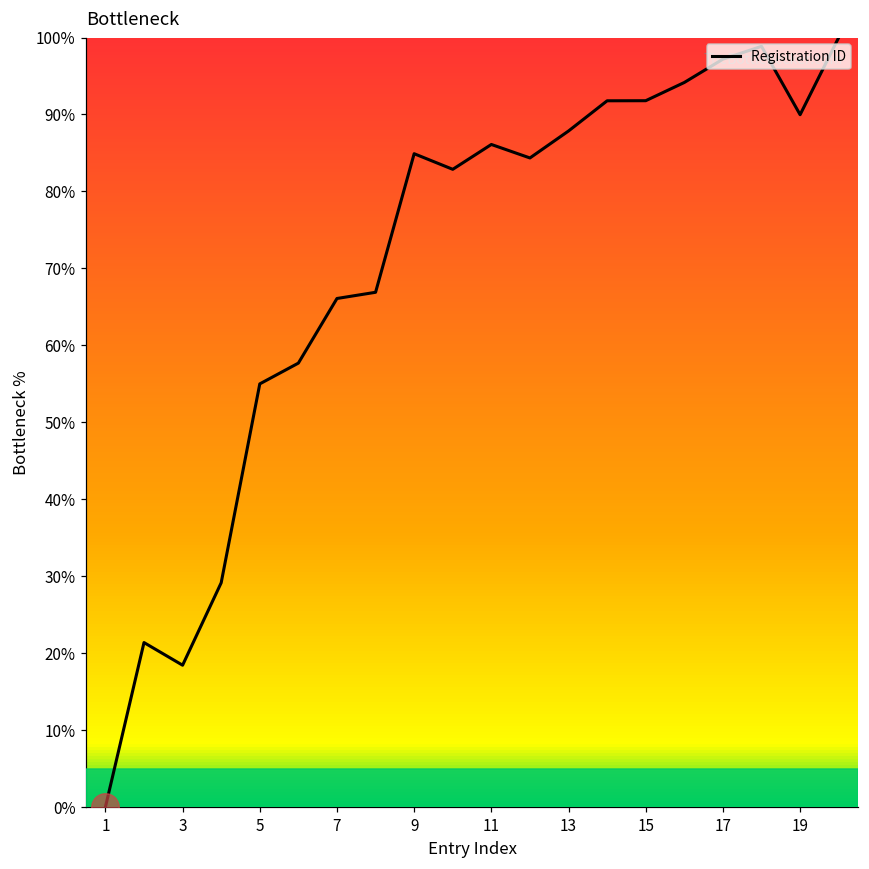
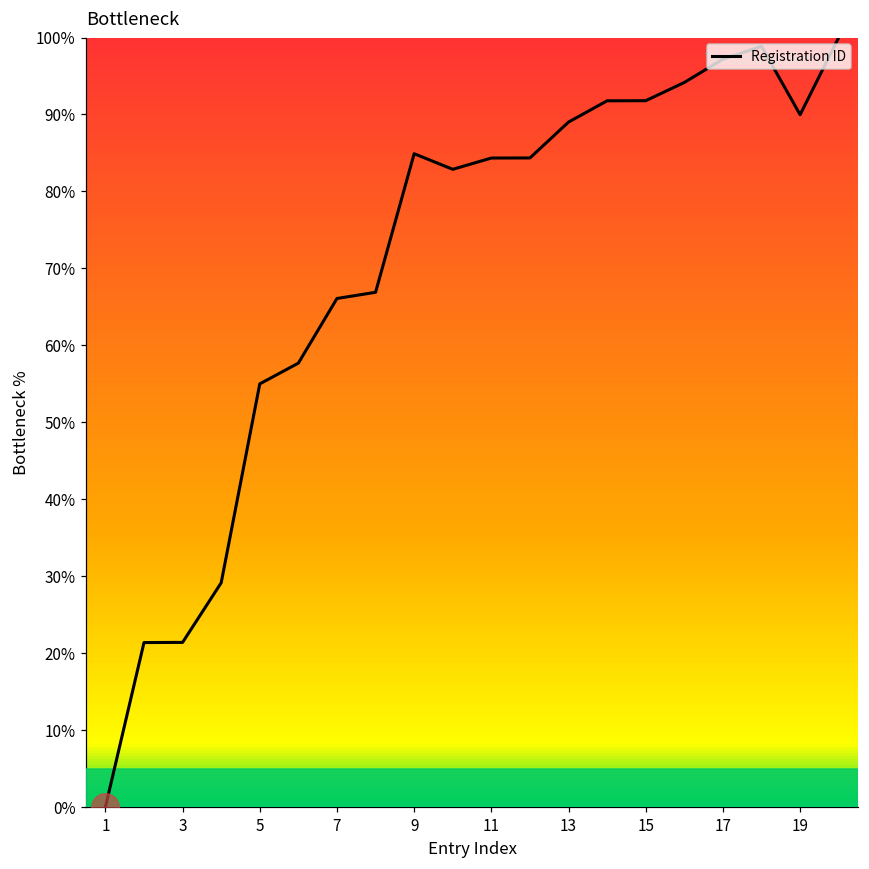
Registration ID, 3: 18% -> 21%
Registration ID, 11: 86% -> 84%
Registration ID, 13: 88% -> 89%
